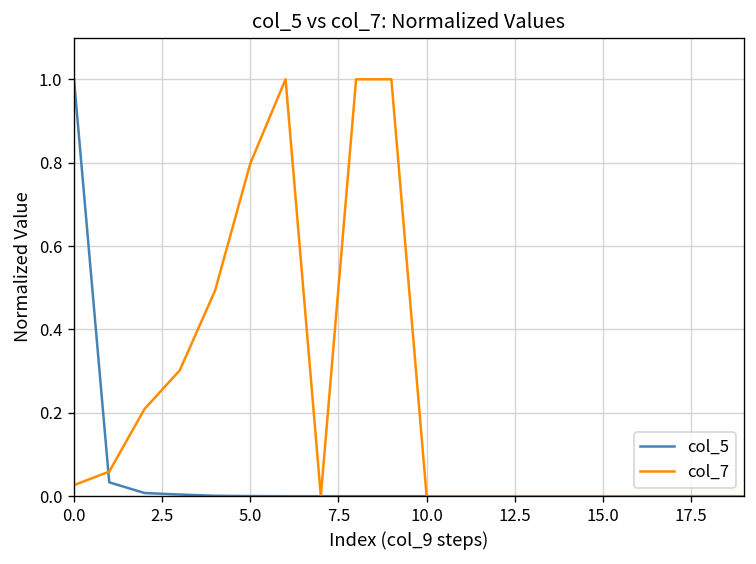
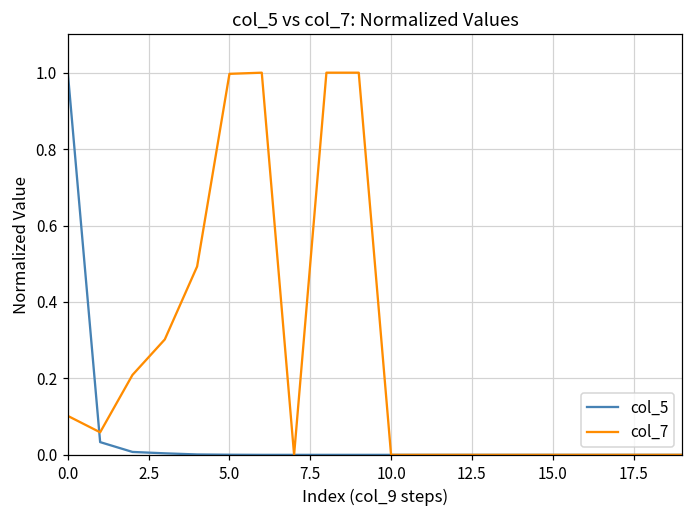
col_7, 0.0: 0.03 -> 0.10
col_7, 5.0: 0.80 -> 1.00
